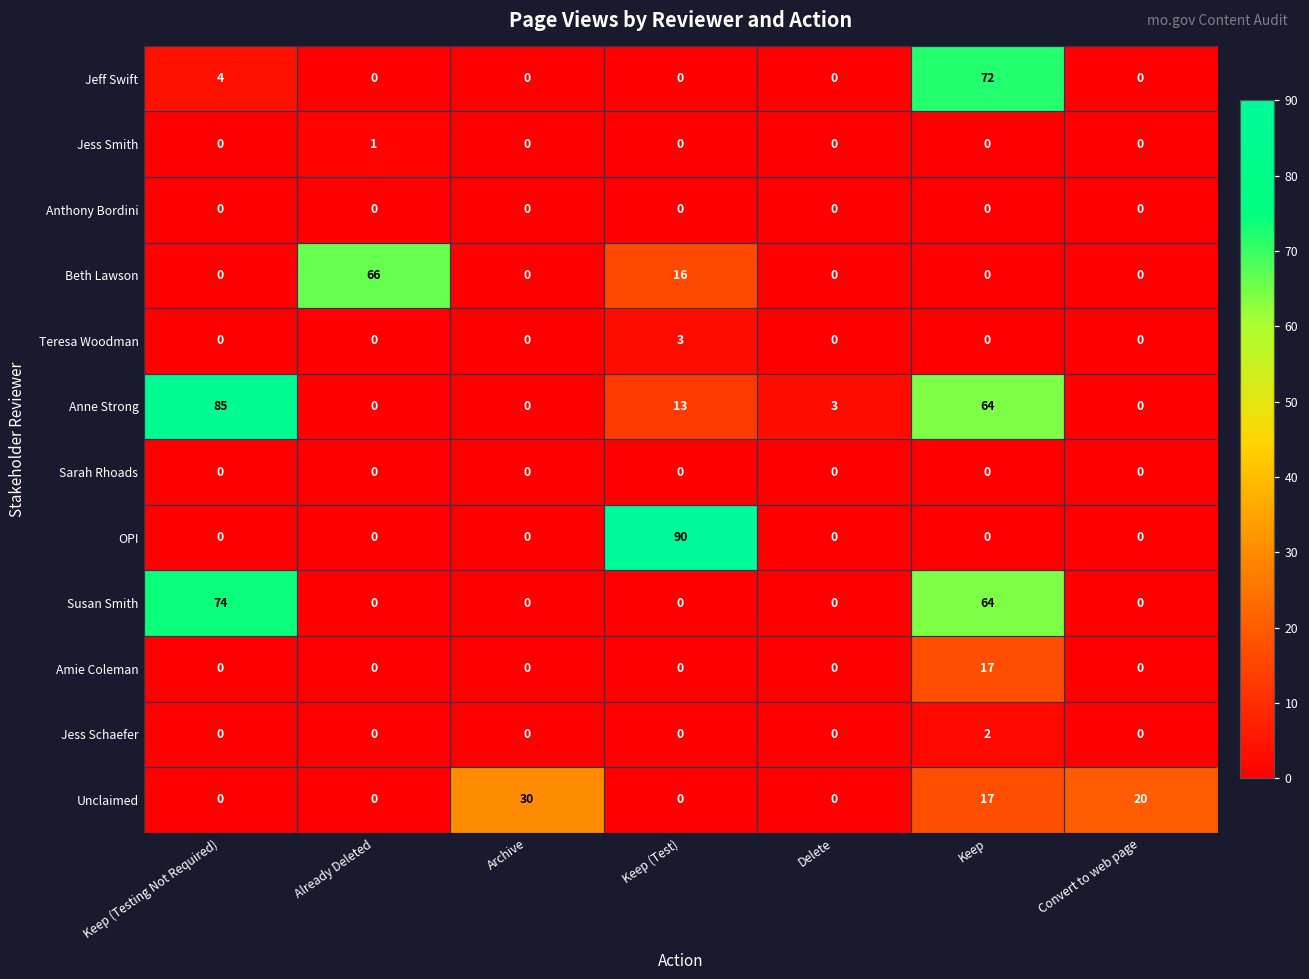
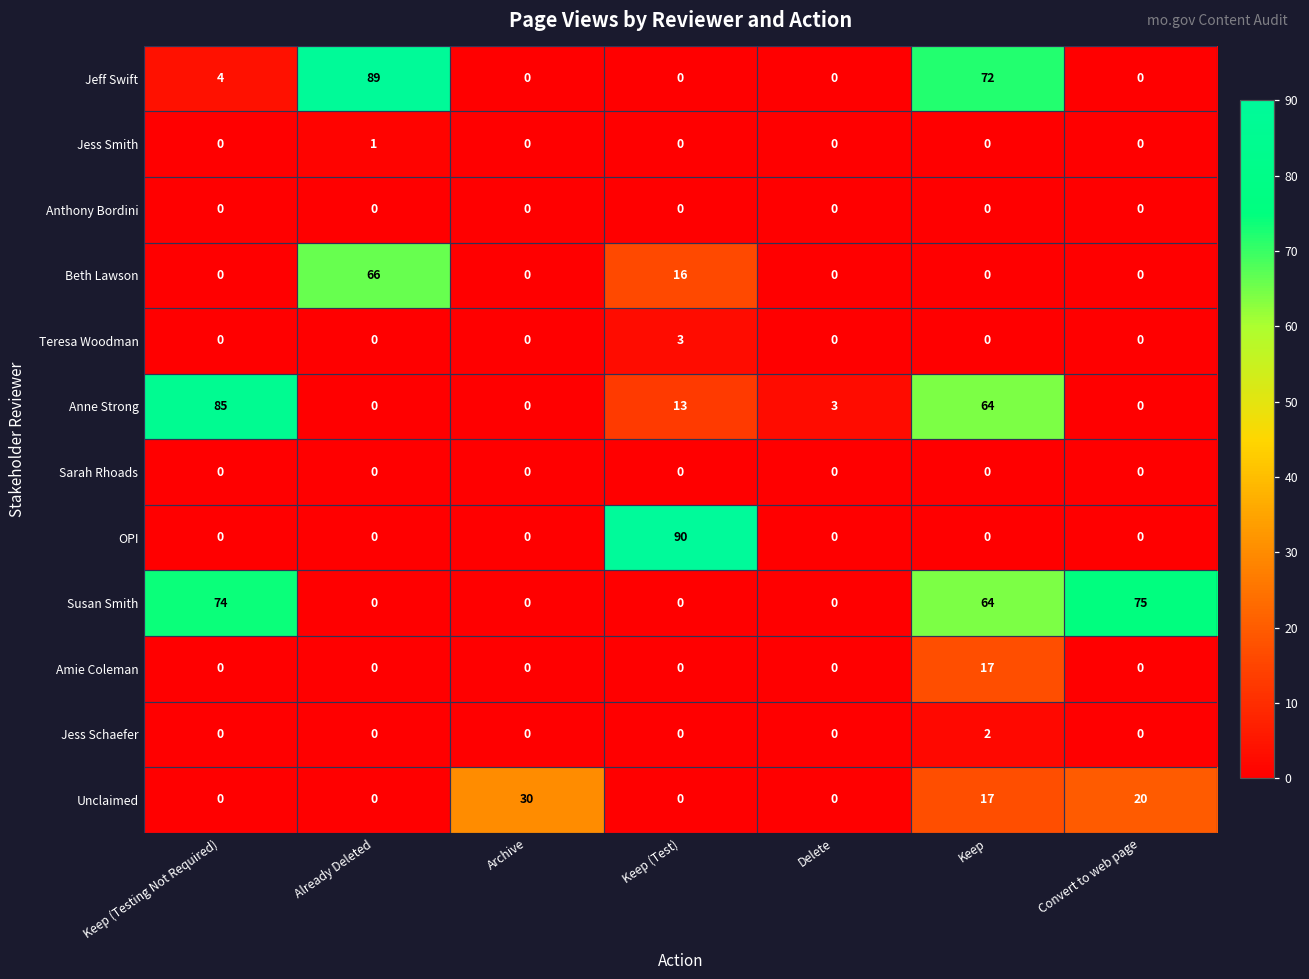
Jeff Swift, Already Deleted: 0 -> 89
Susan Smith, Convert to web page: 0 -> 75
